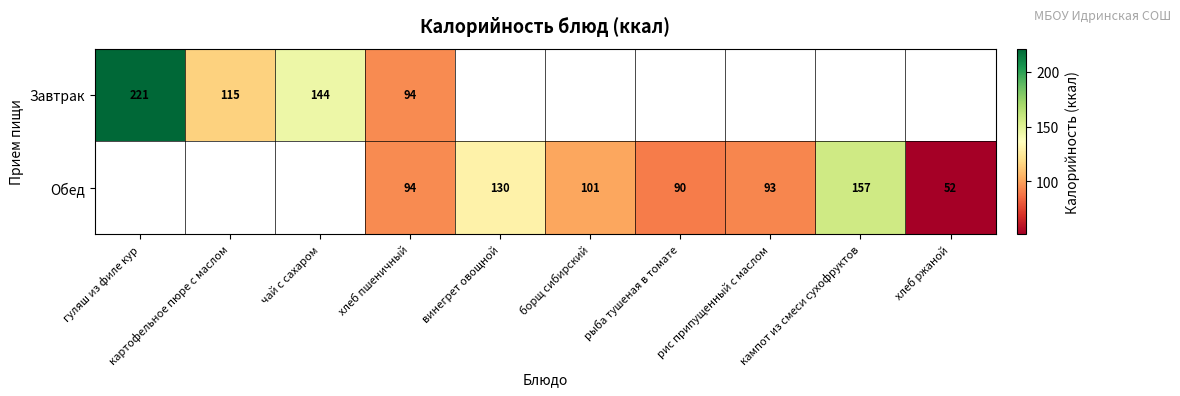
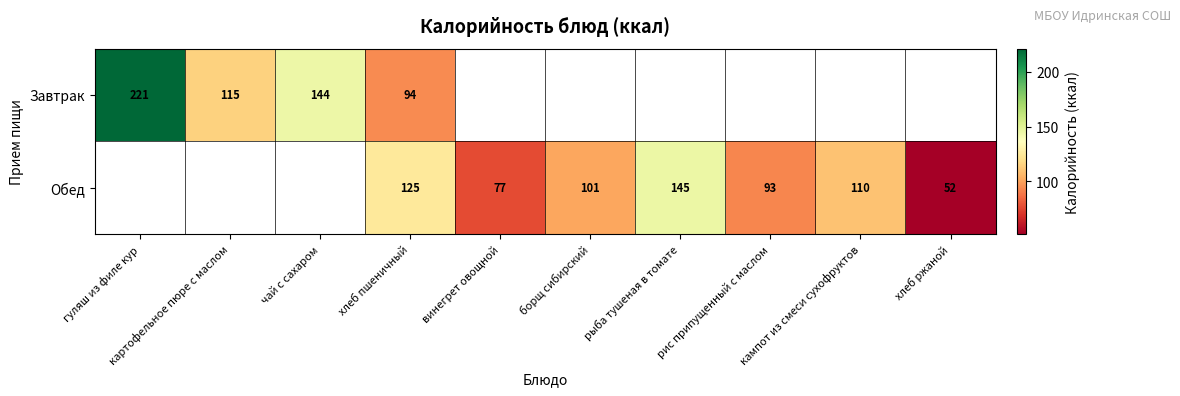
Обед, хлеб пшеничный: 94 -> 125
Обед, винегрет овощной: 130 -> 77
Обед, рыба тушеная в томате: 90 -> 145
Обед, кампот из смеси сухофруктов: 157 -> 110
